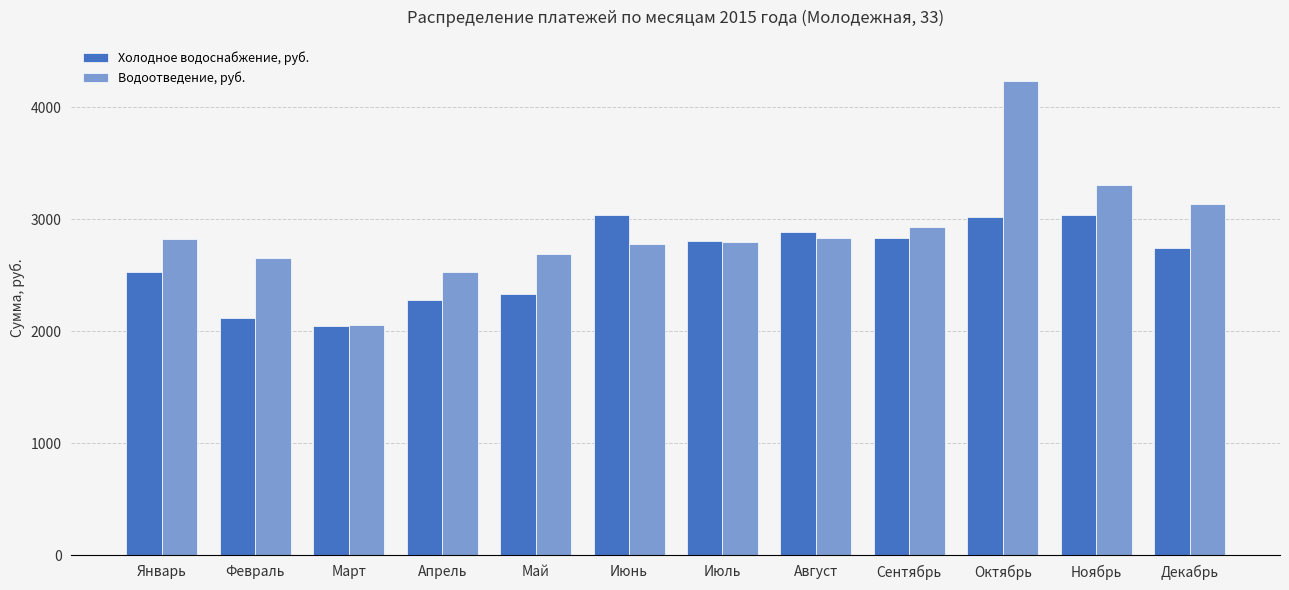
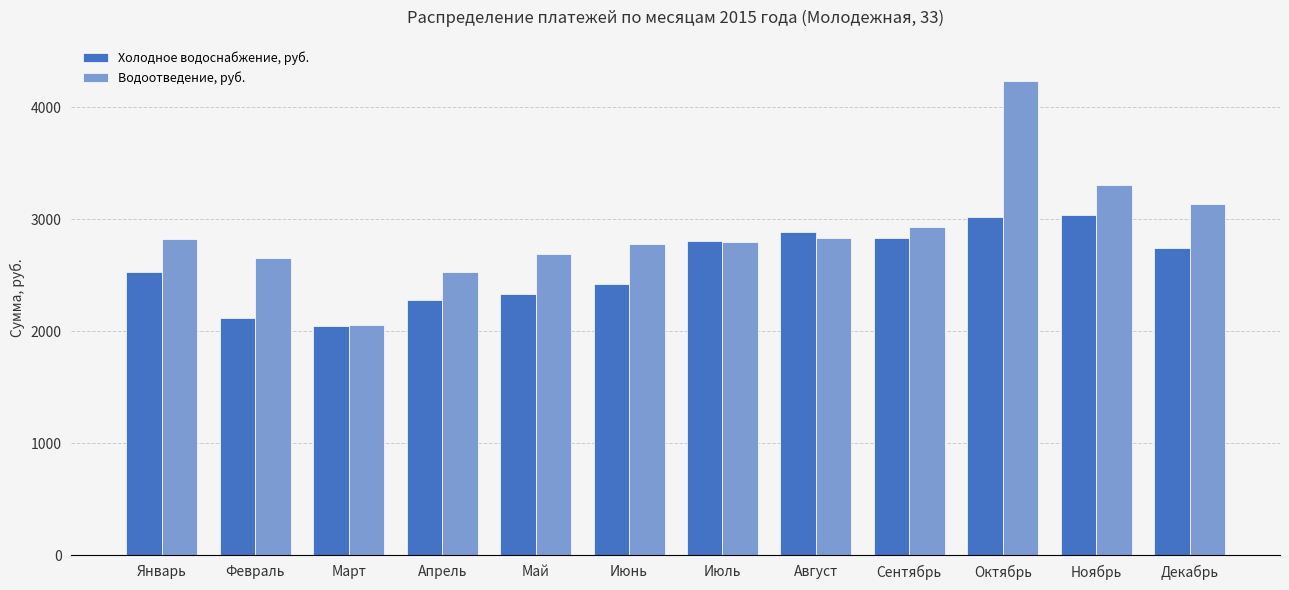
Холодное водоснабжение, руб., Июнь: 3030 -> 2420
